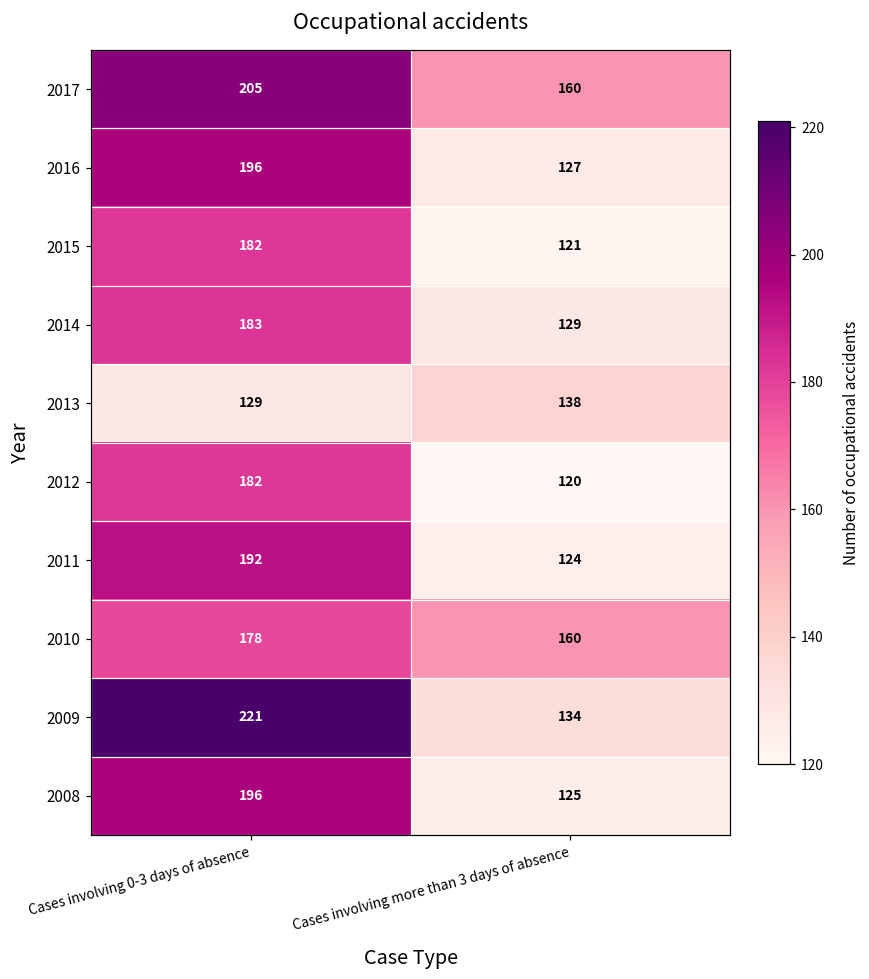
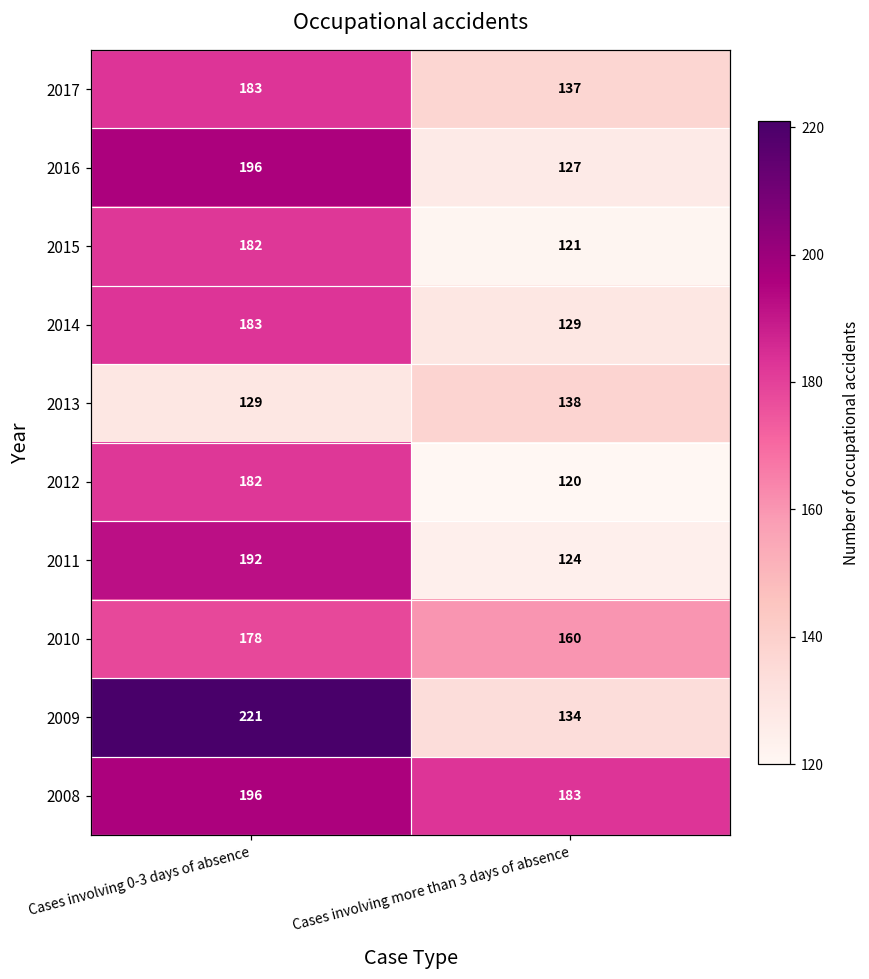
2017, Cases involving 0-3 days of absence: 205 -> 183
2017, Cases involving more than 3 days of absence: 160 -> 137
2008, Cases involving more than 3 days of absence: 125 -> 183
